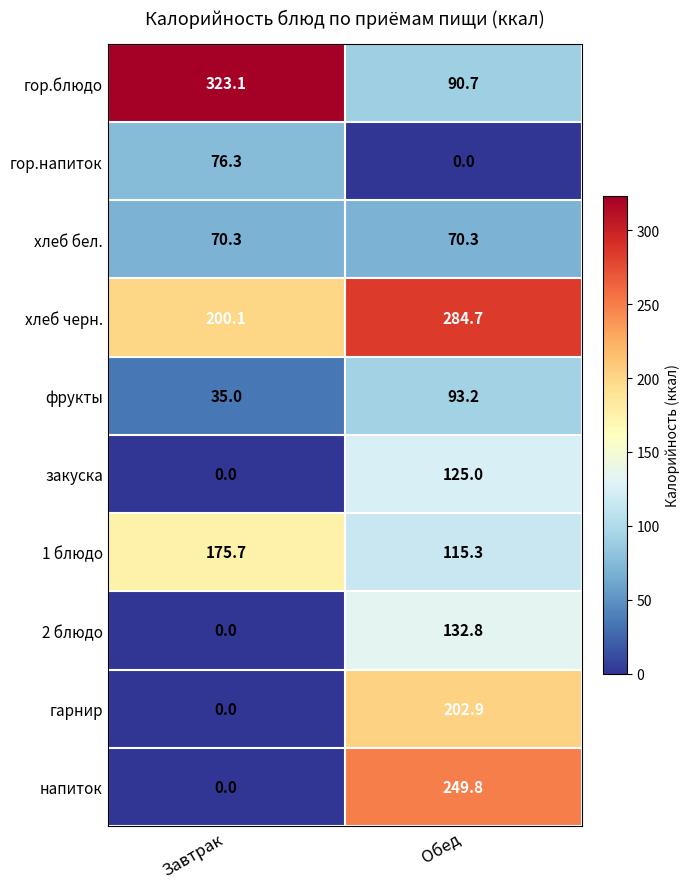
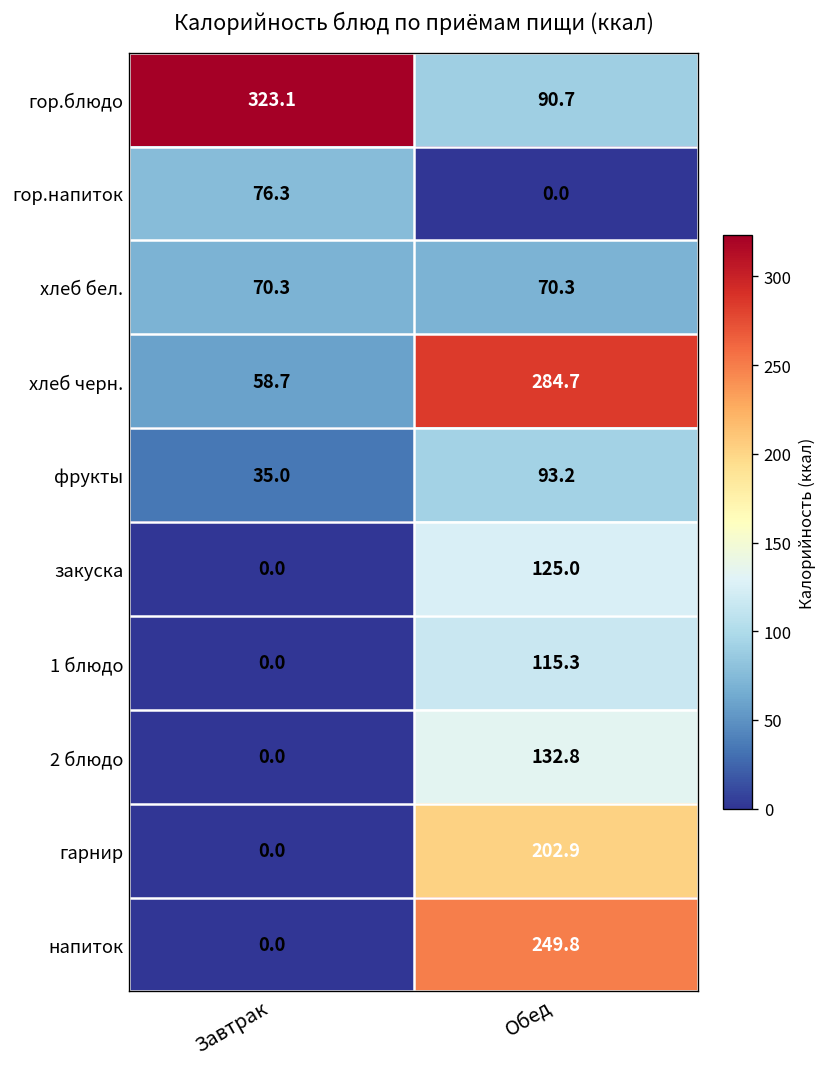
хлеб черн., Завтрак: 200.1 -> 58.7
1 блюдо, Завтрак: 175.7 -> 0.0
